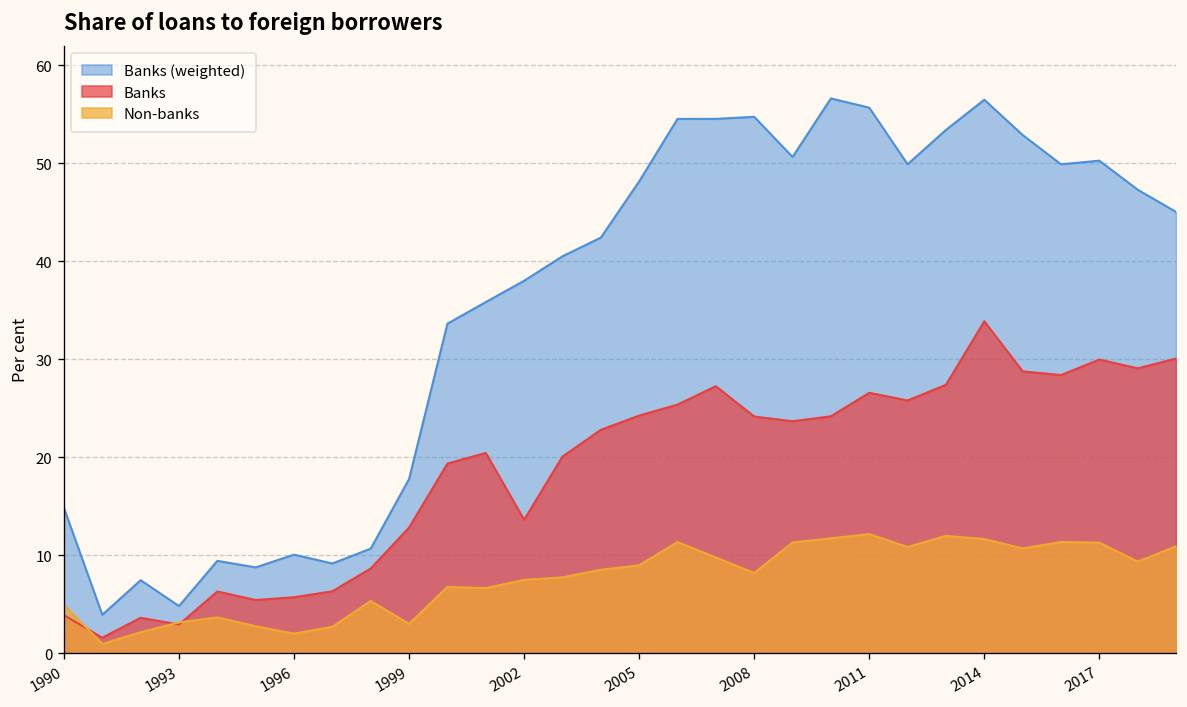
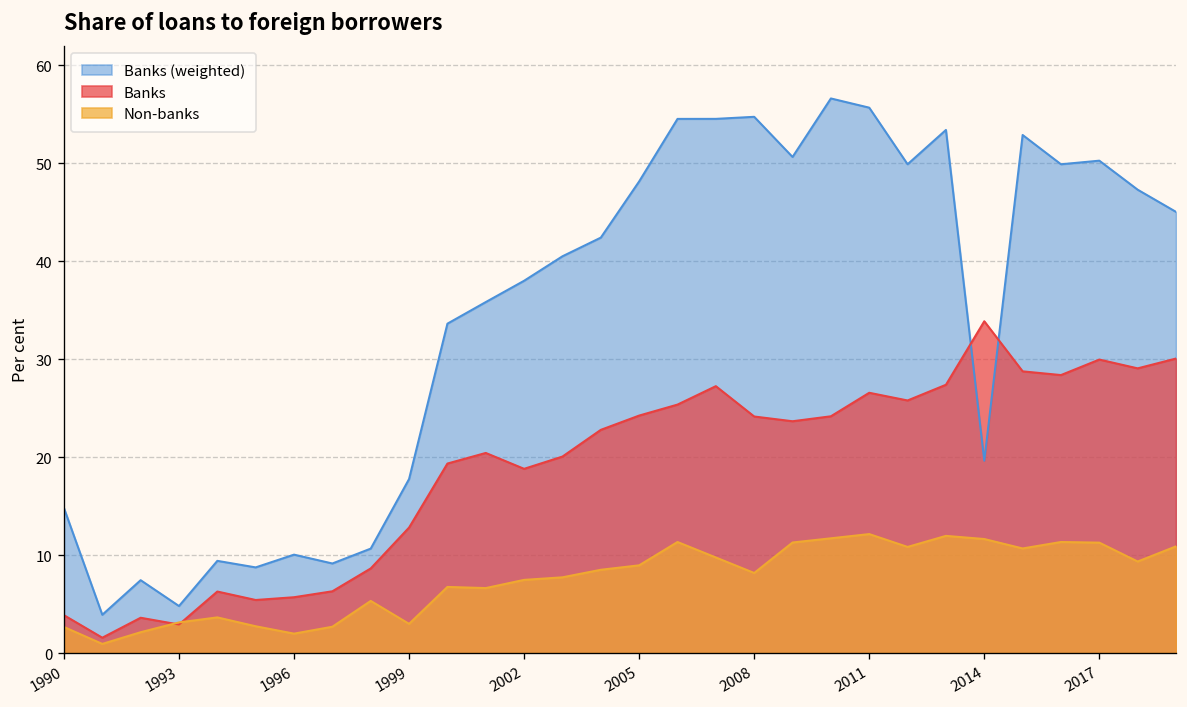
Non-banks, 1990: 5 -> 3
Banks, 2002: 14 -> 19
Banks (weighted), 2014: 56 -> 20
